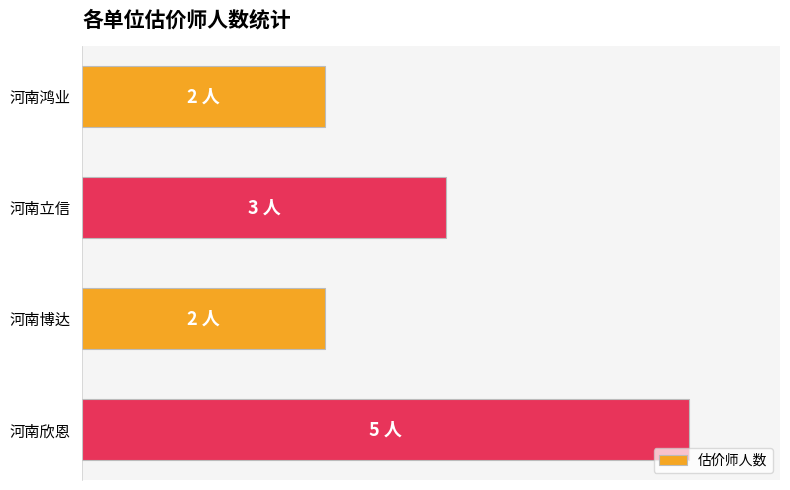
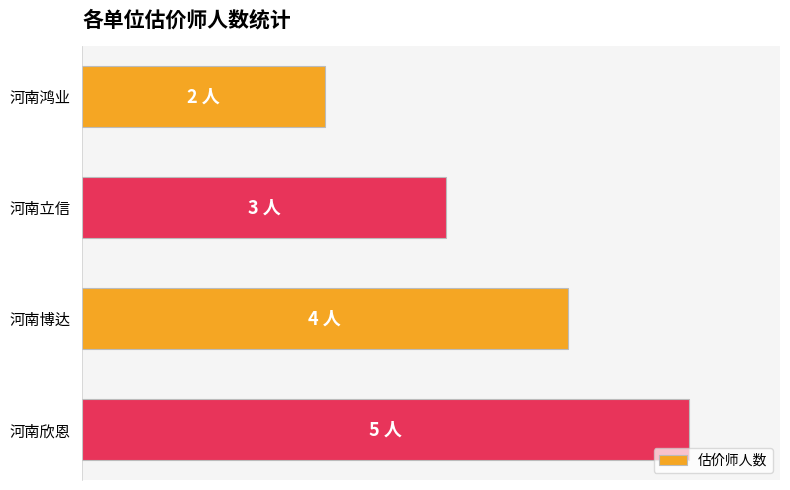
河南博达: 2 -> 4
